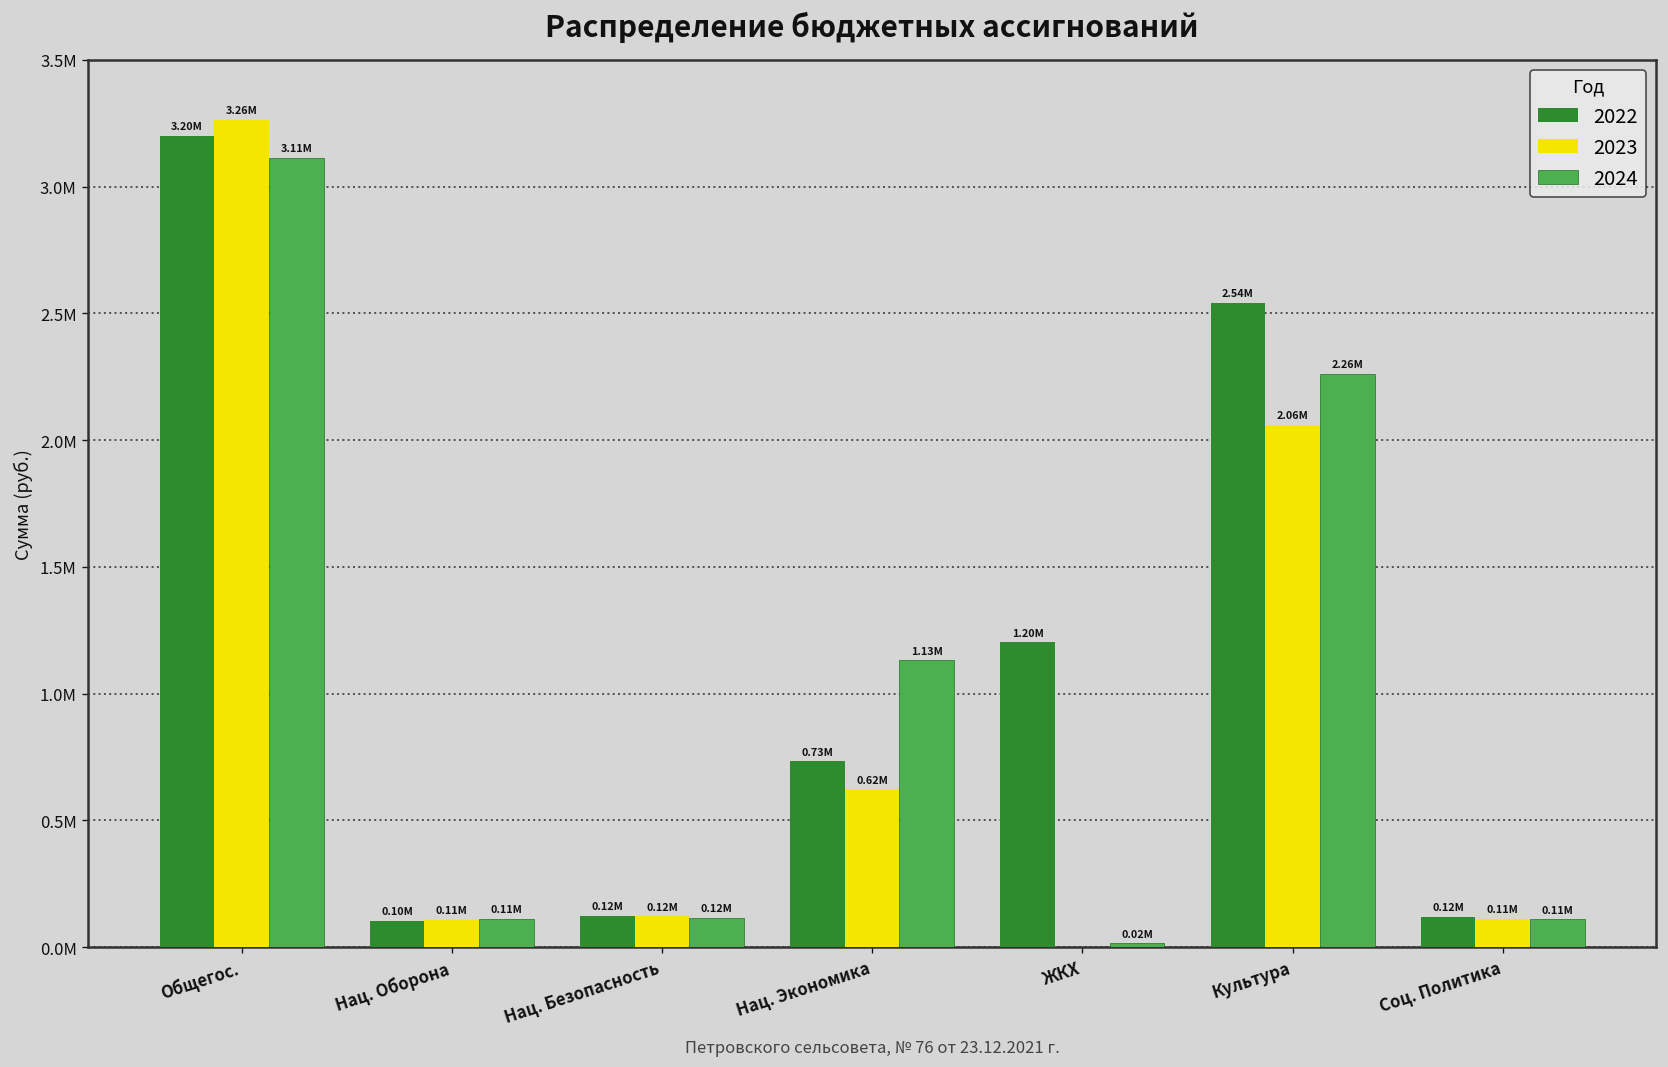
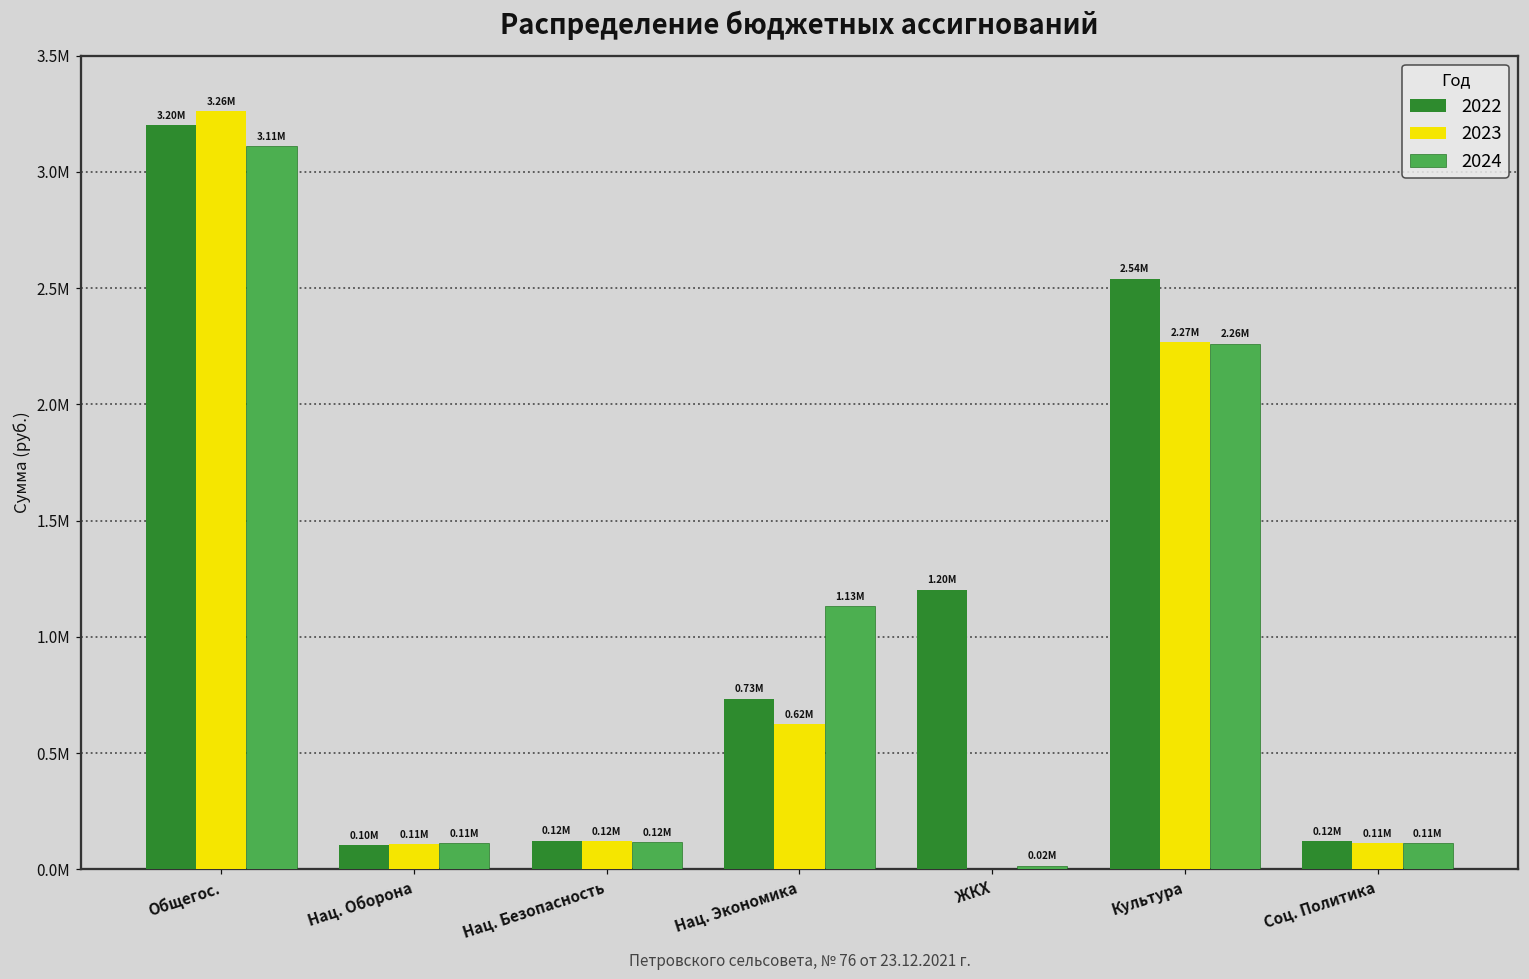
2023, Культура: 2.06M -> 2.27M
